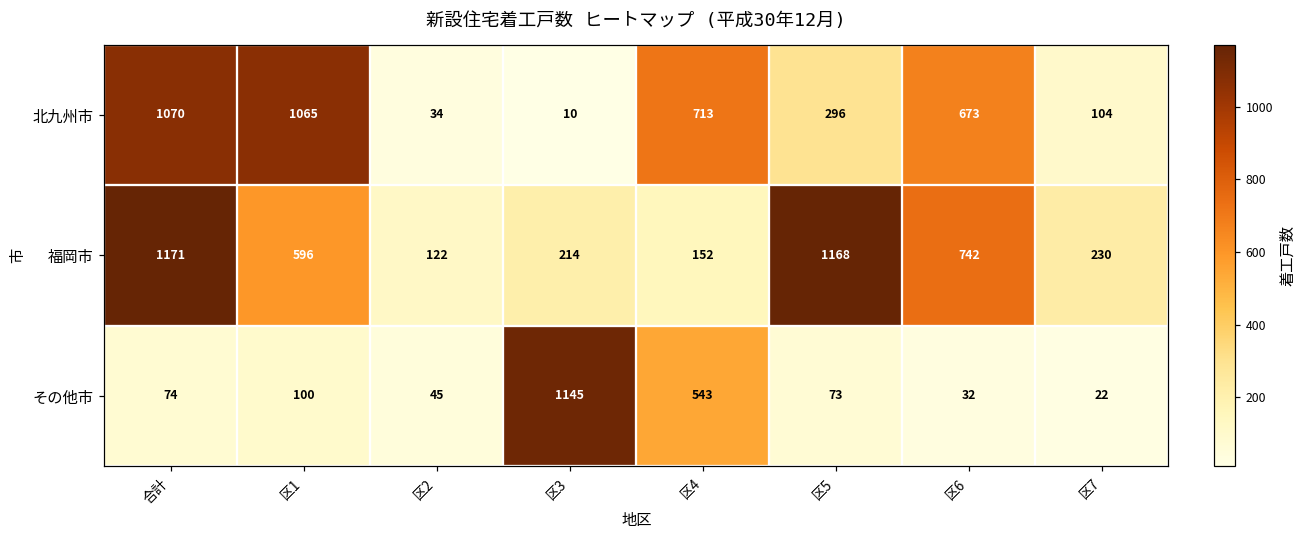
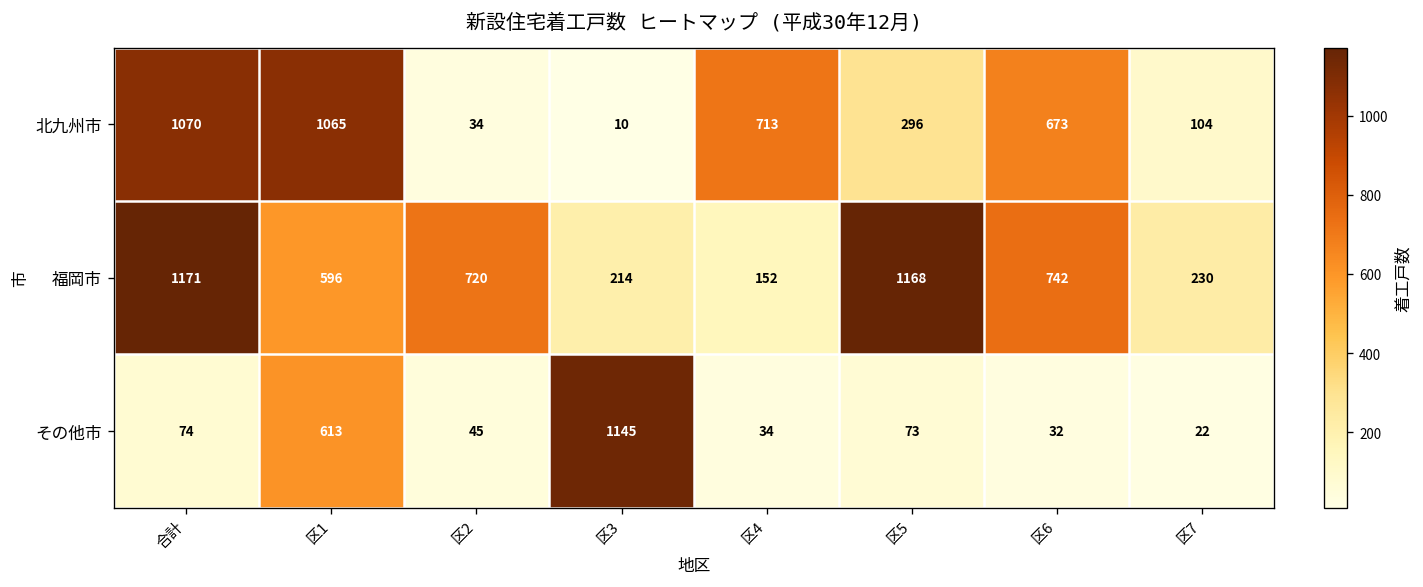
福岡市, 区2: 122 -> 720
その他市, 区1: 100 -> 613
その他市, 区4: 543 -> 34
